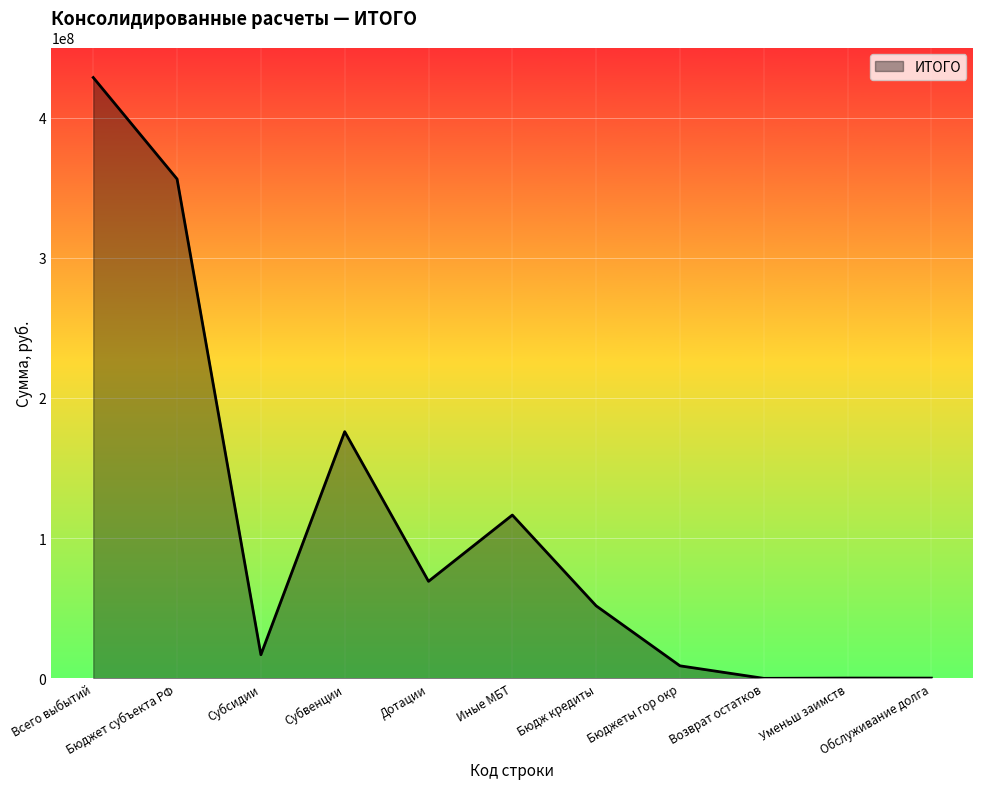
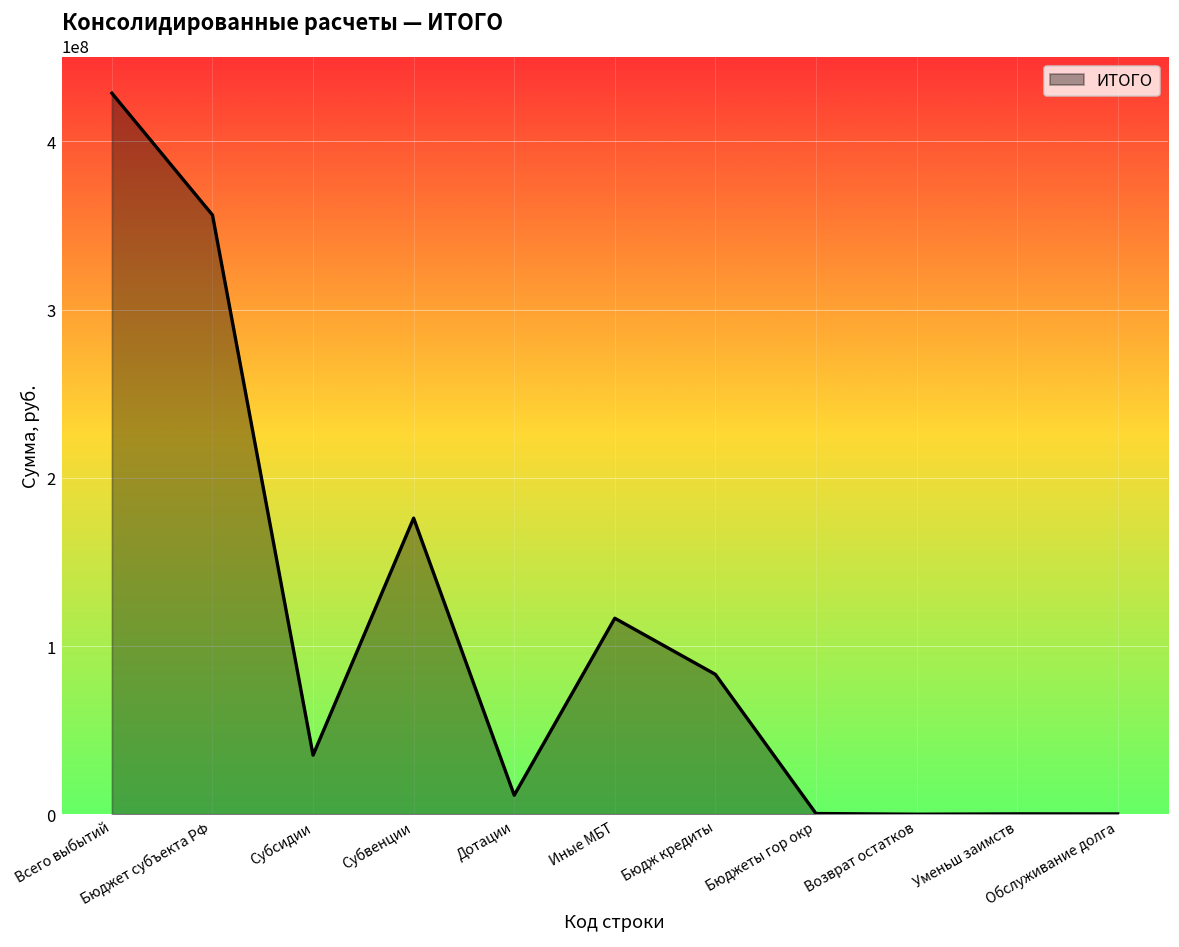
Субсидии: 17000000 -> 35000000
Дотации: 69000000 -> 11000000
Бюдж кредиты: 52000000 -> 83000000
Бюджеты гор окр: 9000000 -> 0
